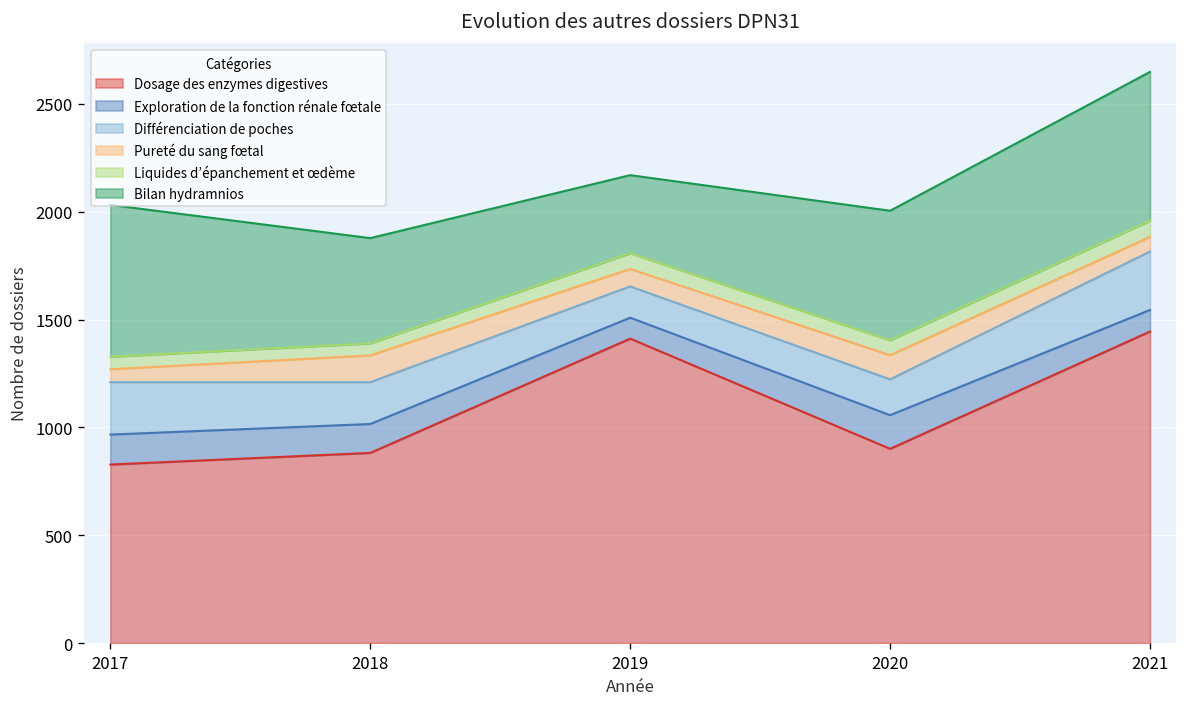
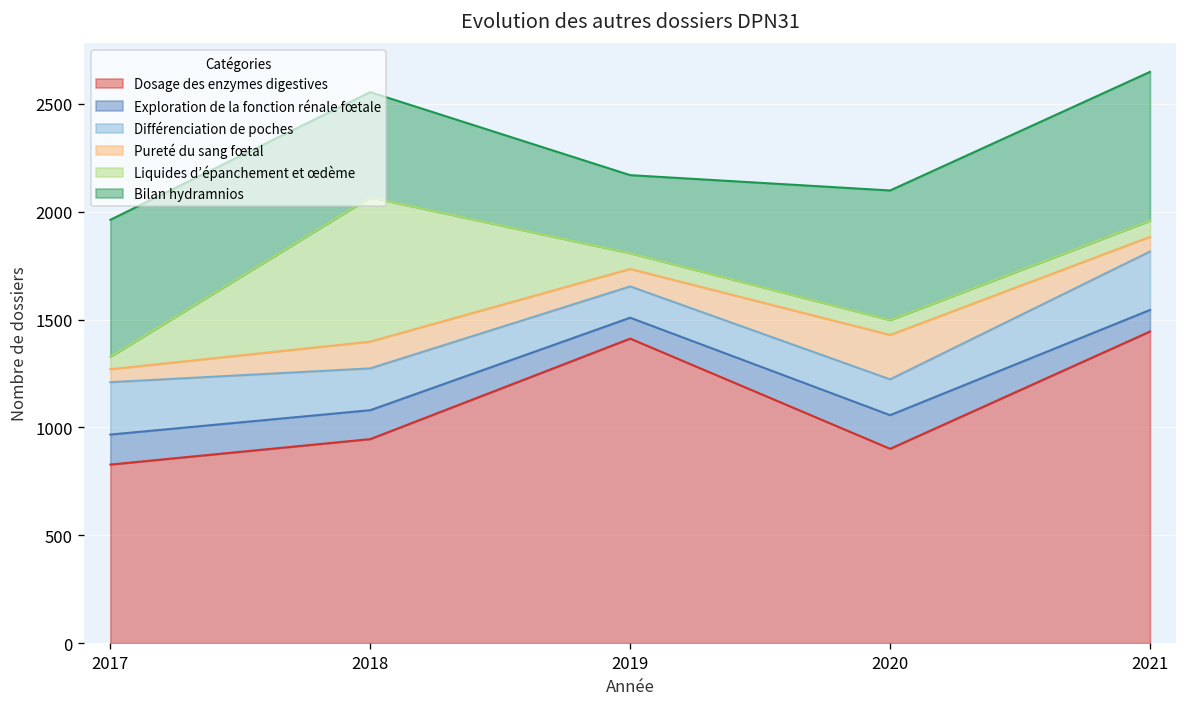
Bilan hydramnios, 2017: 700 -> 640
Dosage des enzymes digestives, 2018: 880 -> 950
Liquides d’épanchement et œdème, 2018: 60 -> 670
Pureté du sang fœtal, 2020: 110 -> 210
